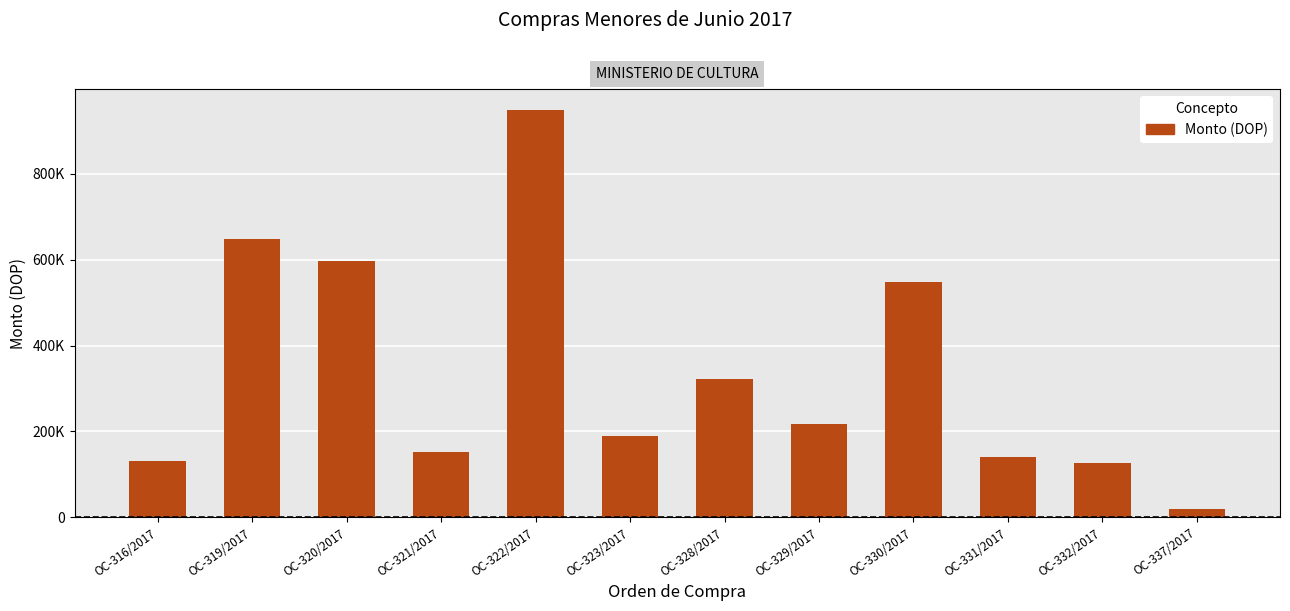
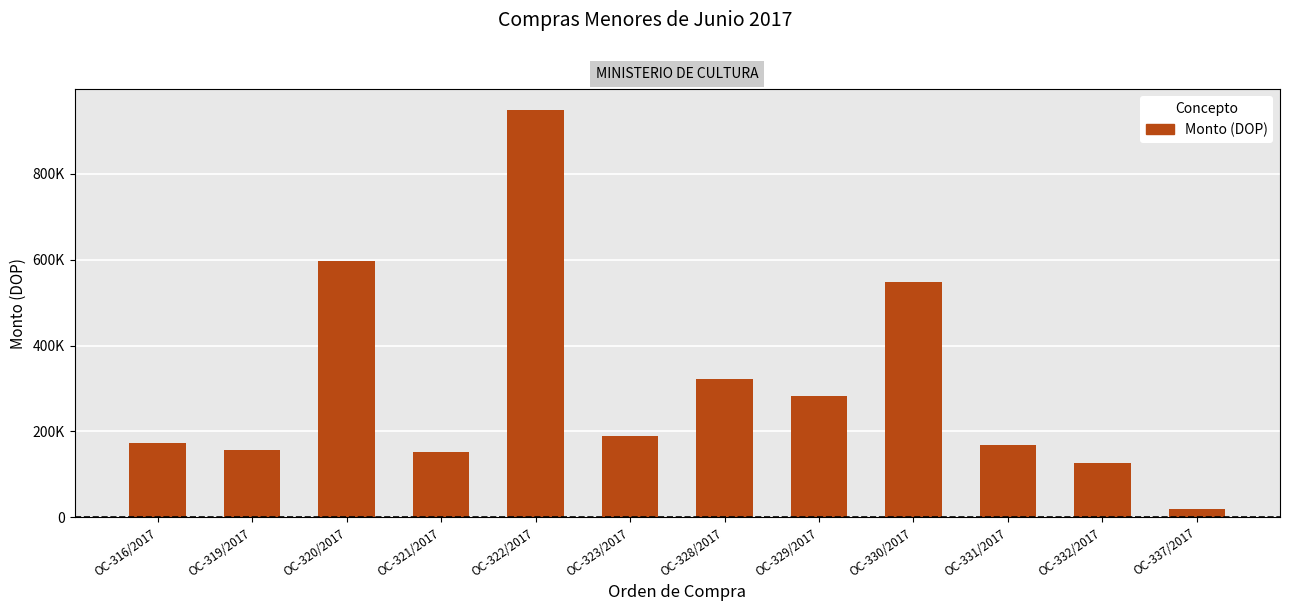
OC-316/2017: 130000 -> 170000
OC-319/2017: 650000 -> 160000
OC-329/2017: 220000 -> 280000
OC-331/2017: 140000 -> 170000
